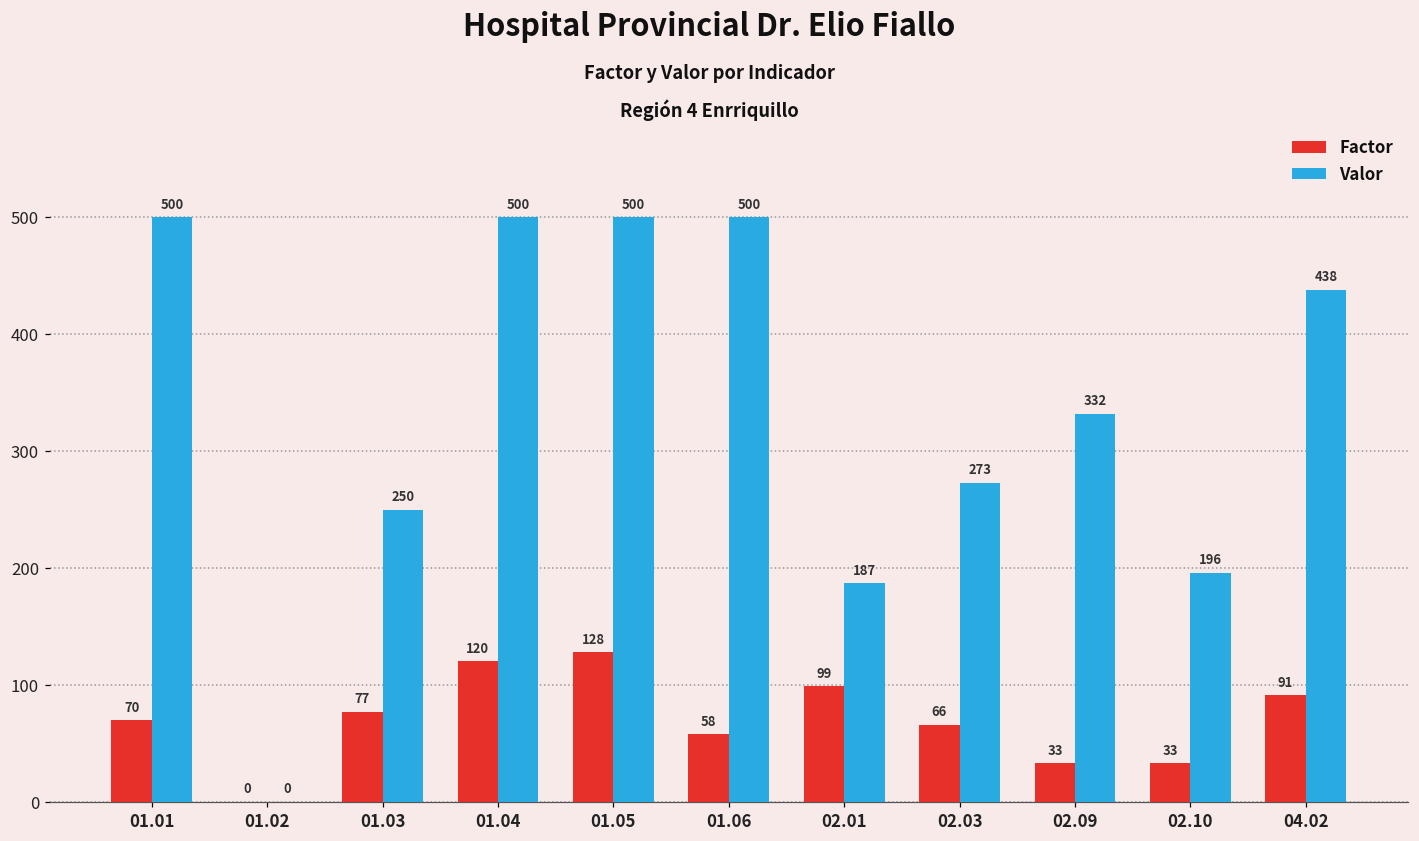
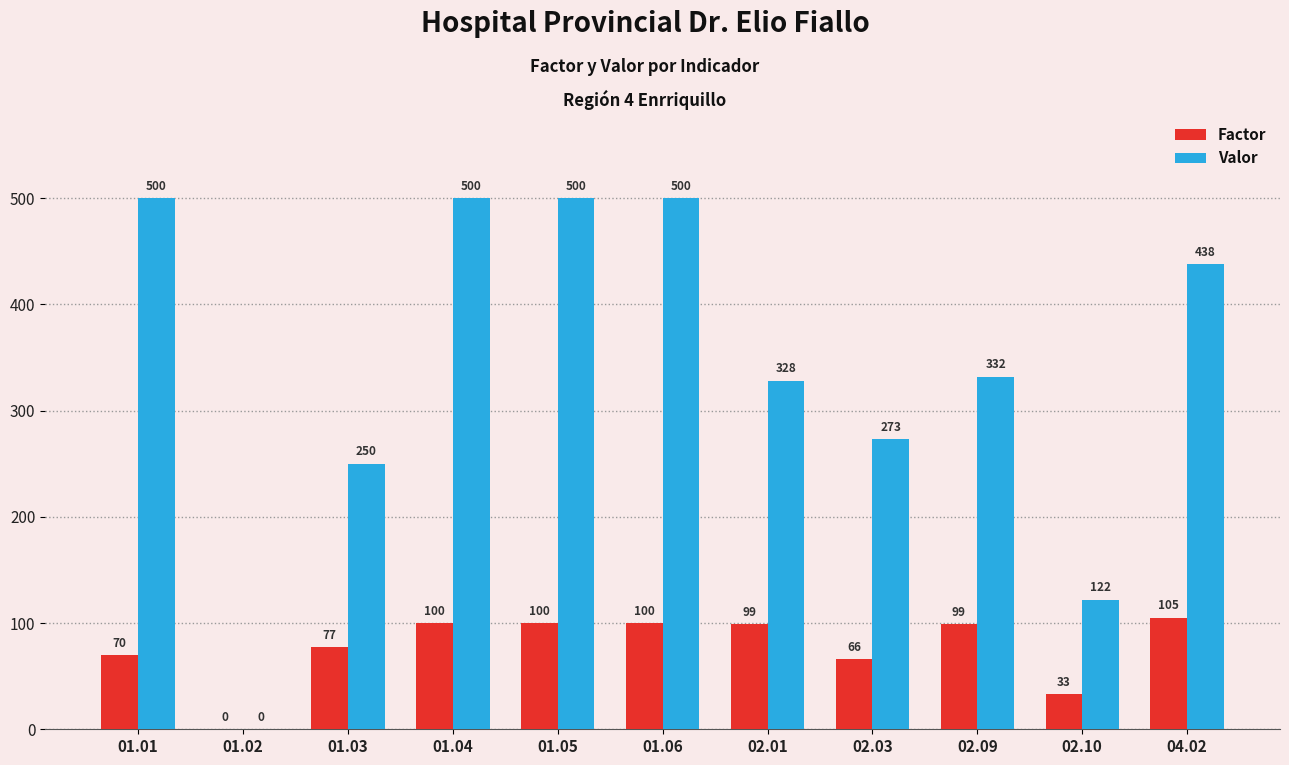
Factor, 01.04: 120 -> 100
Factor, 01.05: 128 -> 100
Factor, 01.06: 58 -> 100
Valor, 02.01: 187 -> 328
Factor, 02.09: 33 -> 99
Valor, 02.10: 196 -> 122
Factor, 04.02: 91 -> 105
